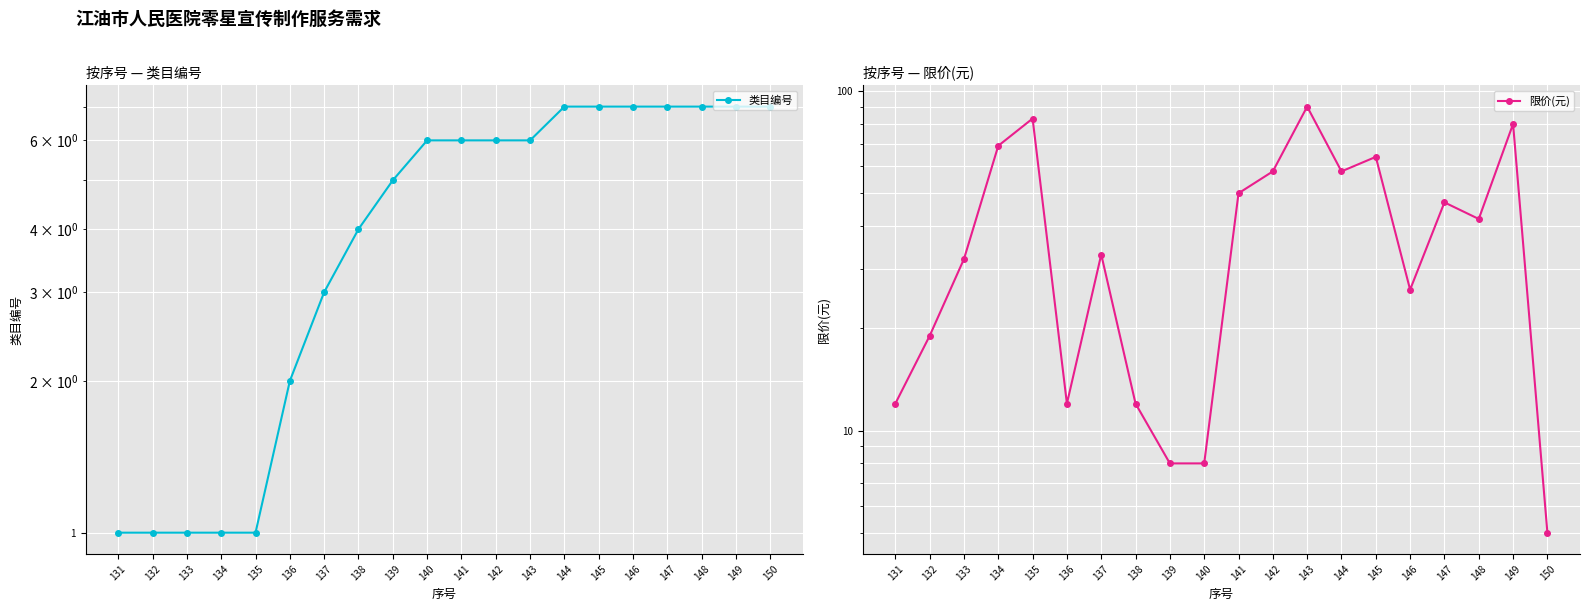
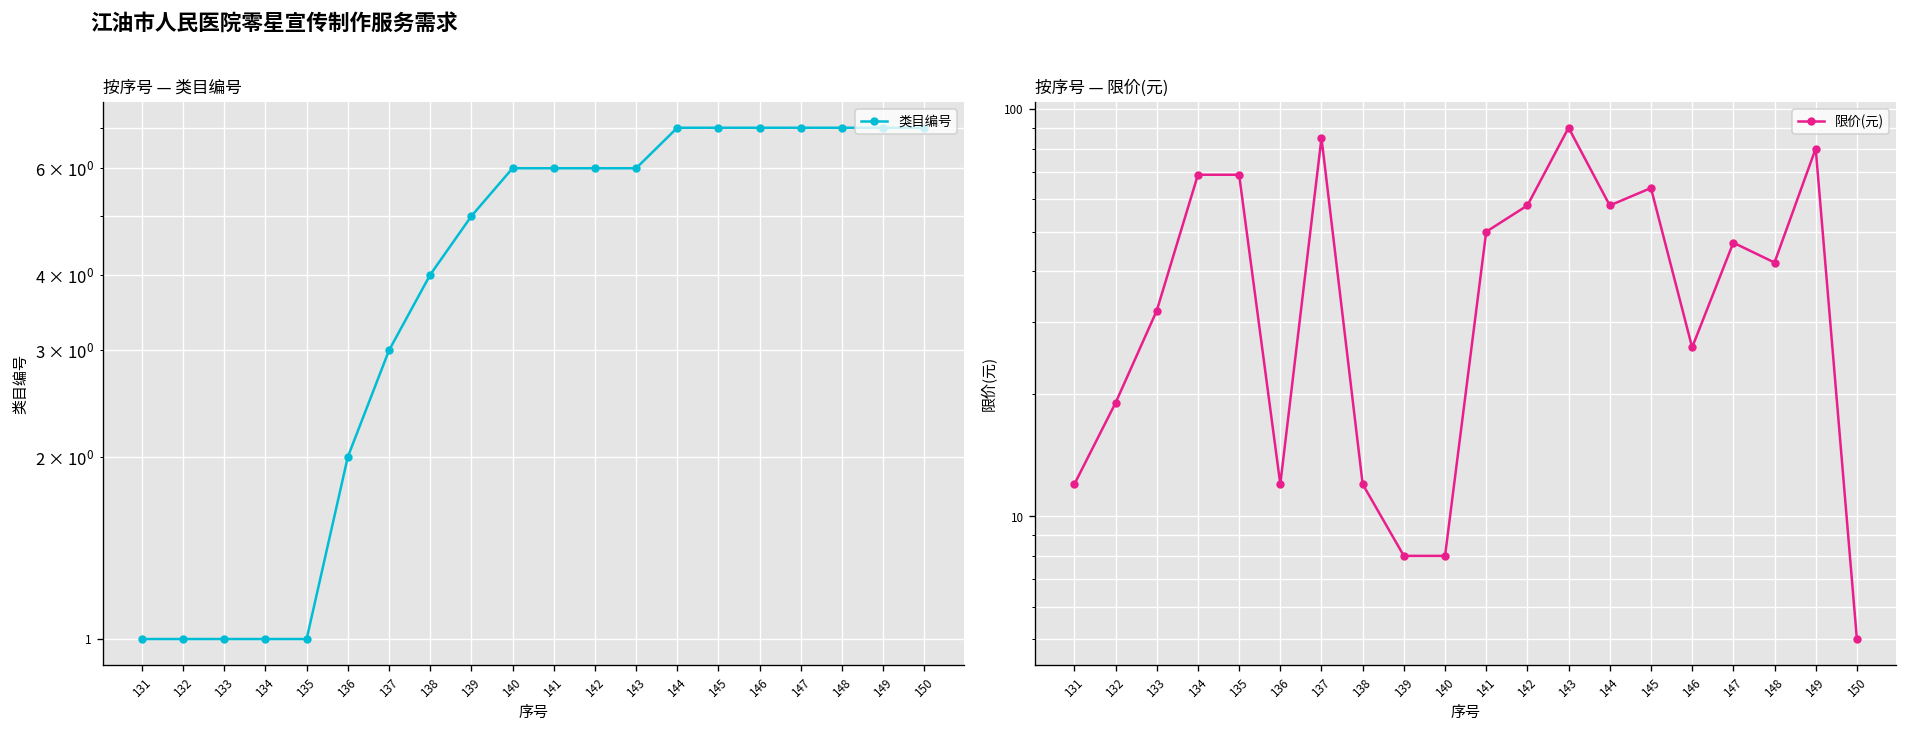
按序号 — 限价(元), 135: 83 -> 69
按序号 — 限价(元), 137: 33 -> 85
